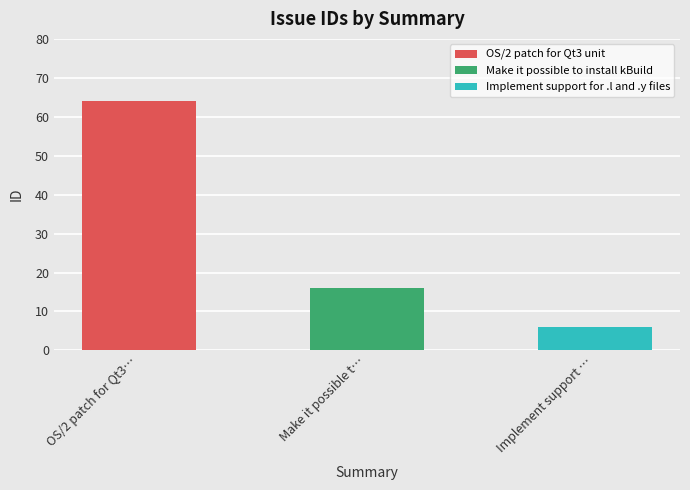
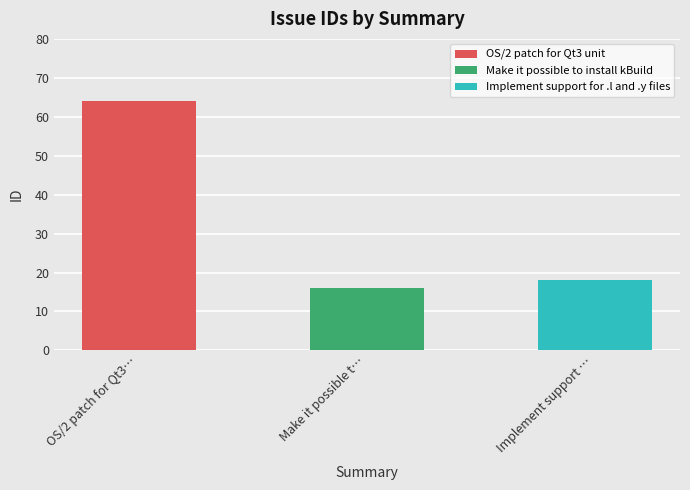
Implement support …: 6 -> 18
